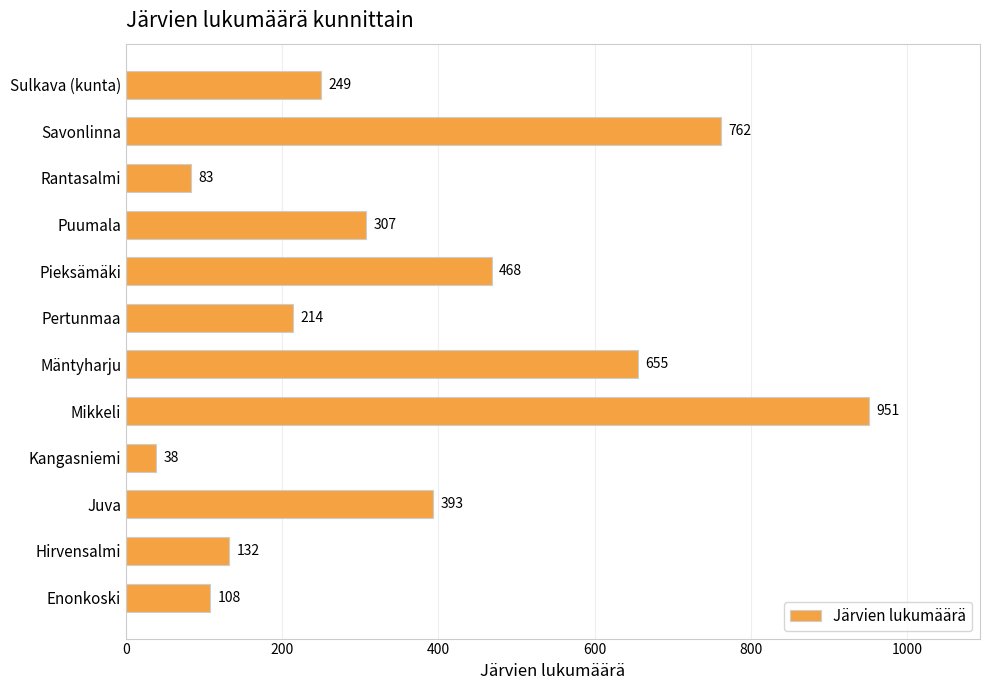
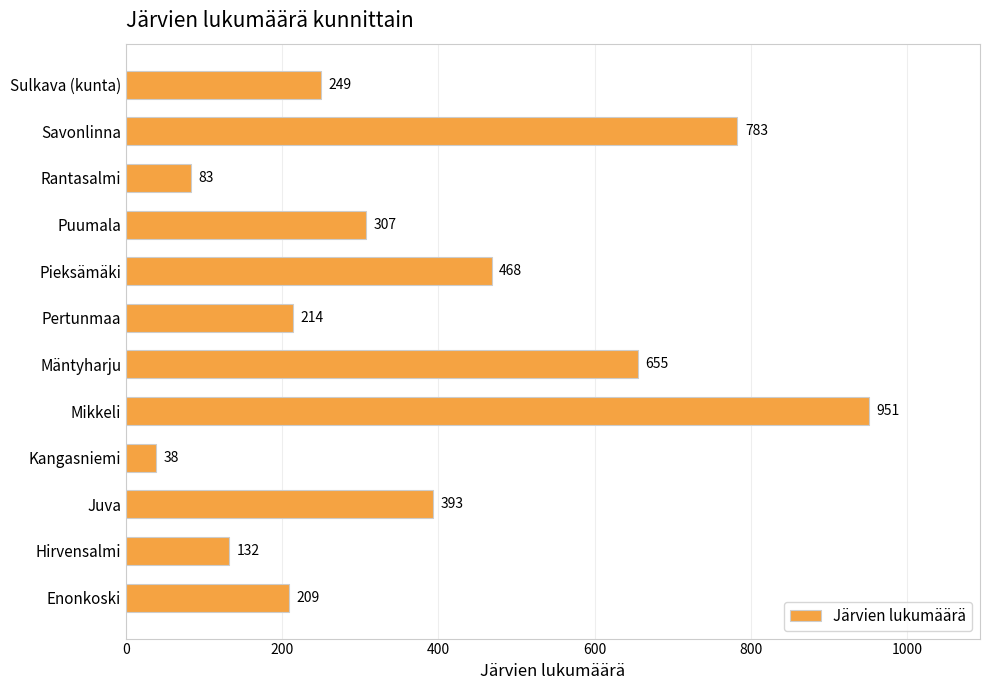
Savonlinna: 762 -> 783
Enonkoski: 108 -> 209
